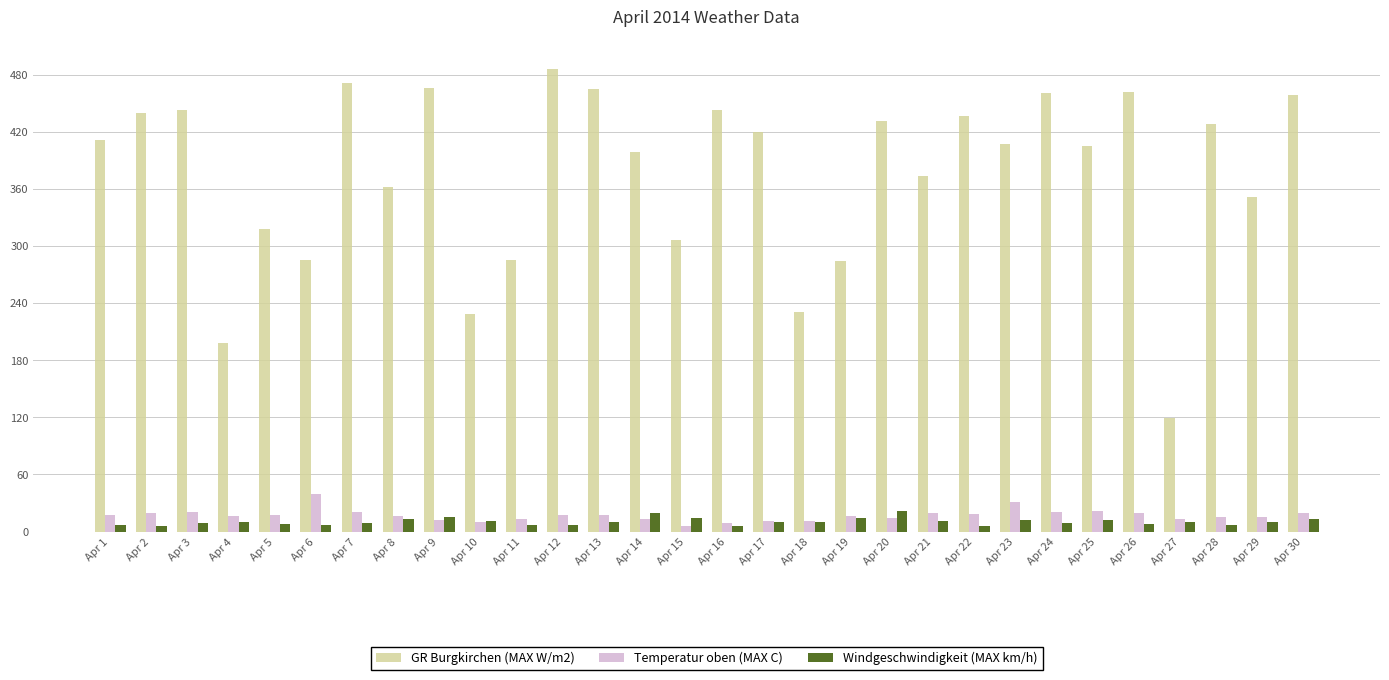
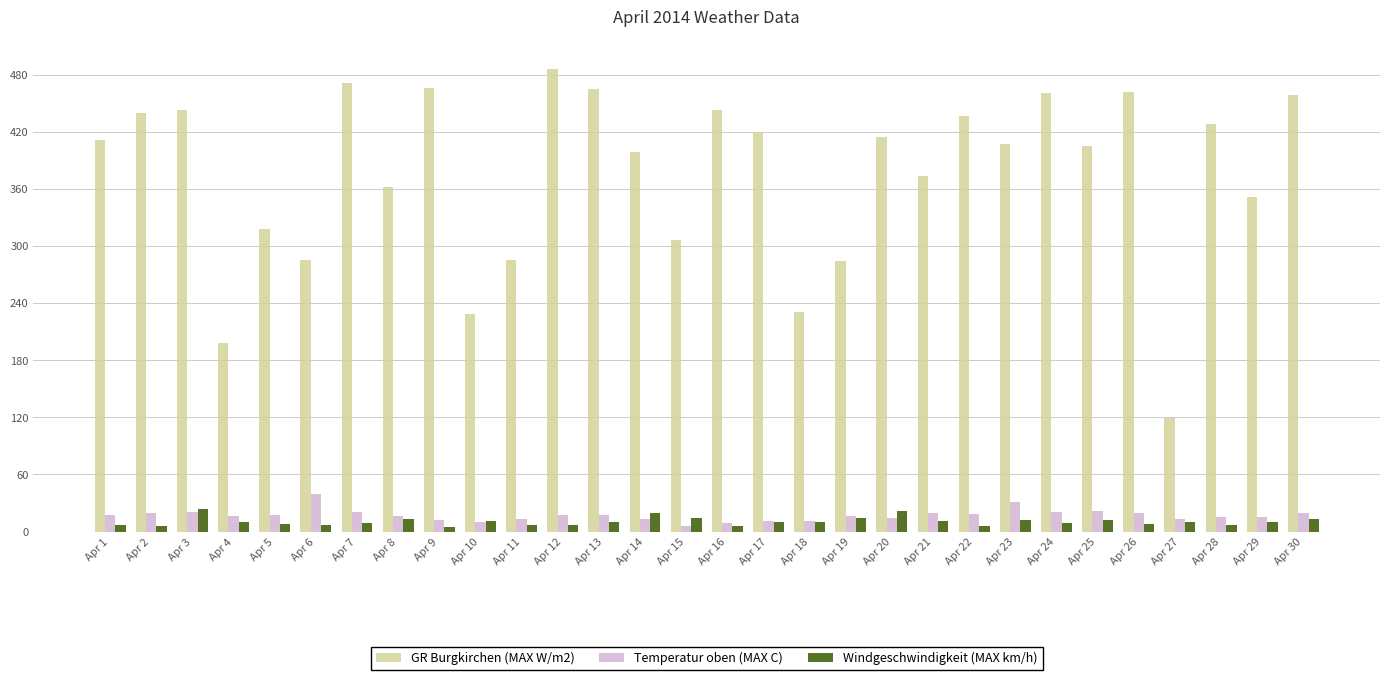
Windgeschwindigkeit (MAX km/h), Apr 3: 10 -> 20
Windgeschwindigkeit (MAX km/h), Apr 9: 20 -> 10
GR Burgkirchen (MAX W/m2), Apr 20: 430 -> 410
